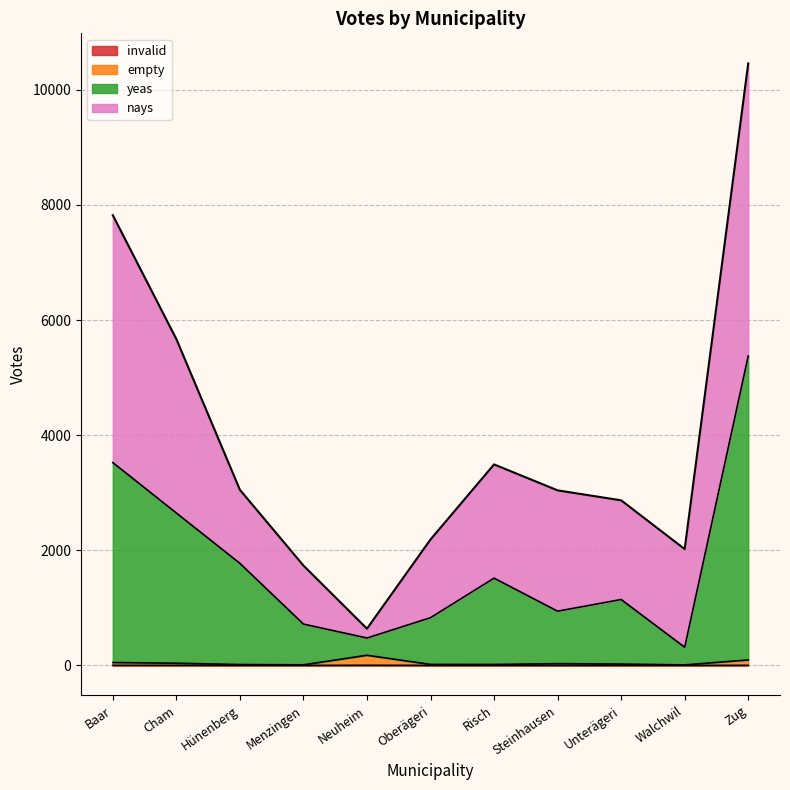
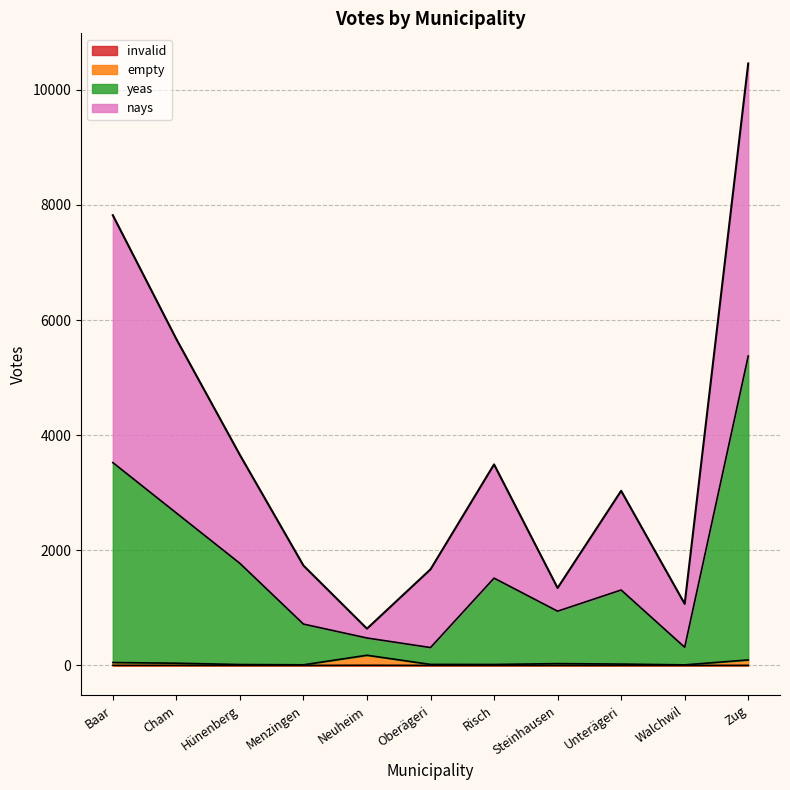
nays, Hünenberg: 1300 -> 1900
yeas, Oberägeri: 800 -> 300
nays, Steinhausen: 2100 -> 400
yeas, Unterägeri: 1100 -> 1300
nays, Walchwil: 1700 -> 800
